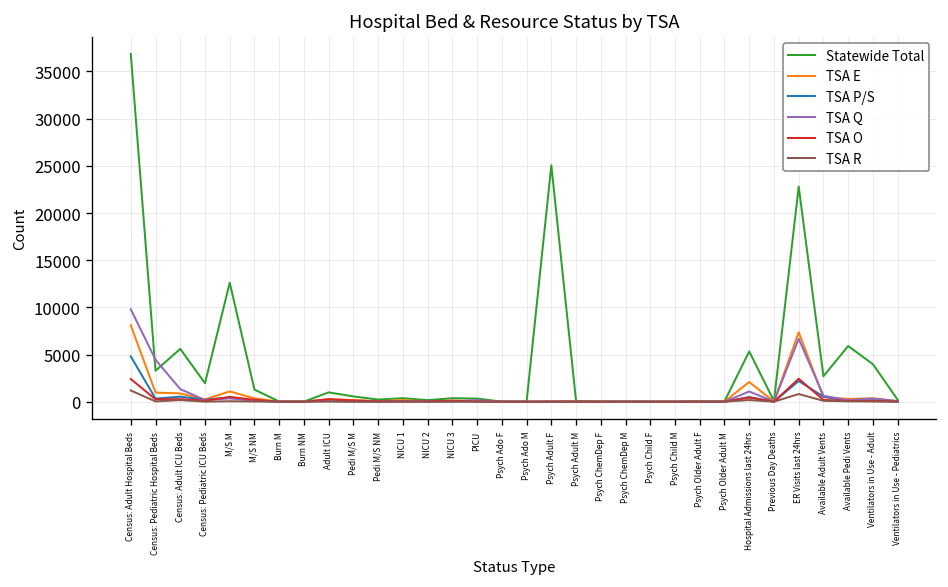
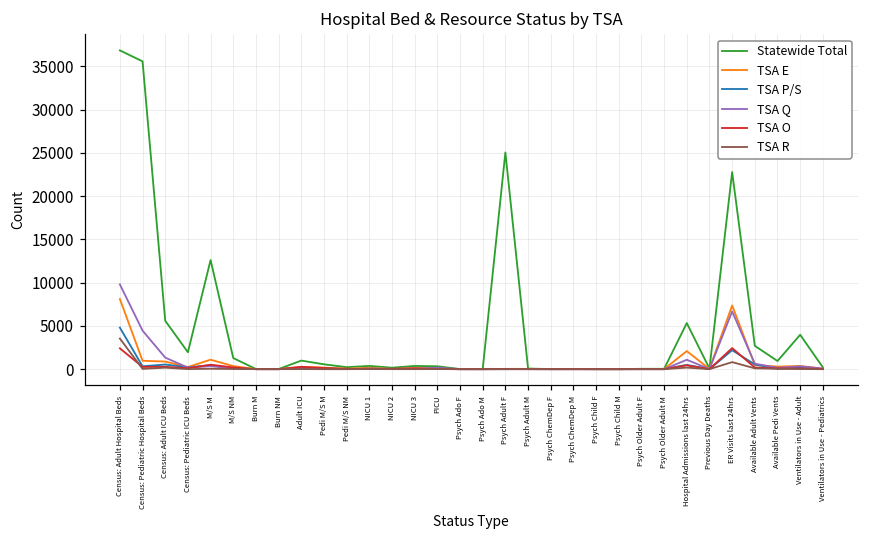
TSA R, Census: Adult Hospital Beds: 1000 -> 4000
Statewide Total, Census: Pediatric Hospital Beds: 3000 -> 36000
Statewide Total, Available Pedi Vents: 6000 -> 1000
